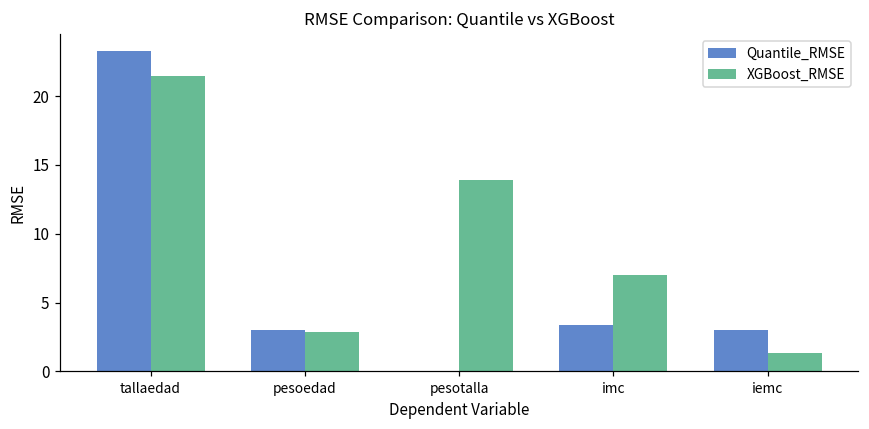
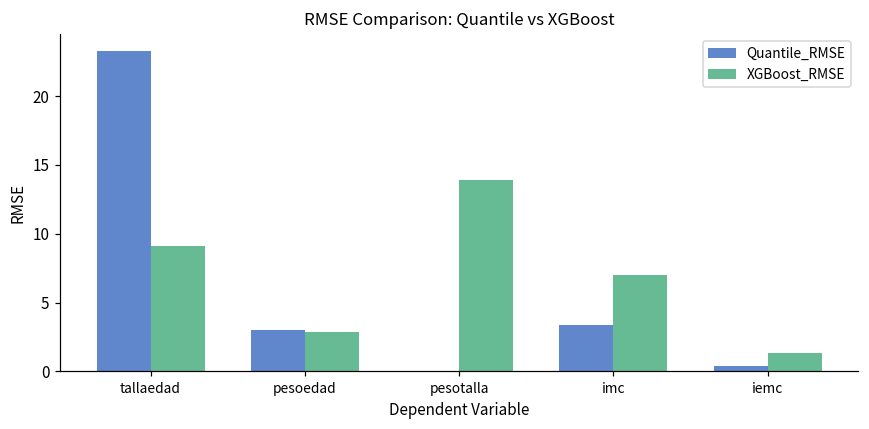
XGBoost_RMSE, tallaedad: 21.5 -> 9.1
Quantile_RMSE, iemc: 3.0 -> 0.4
